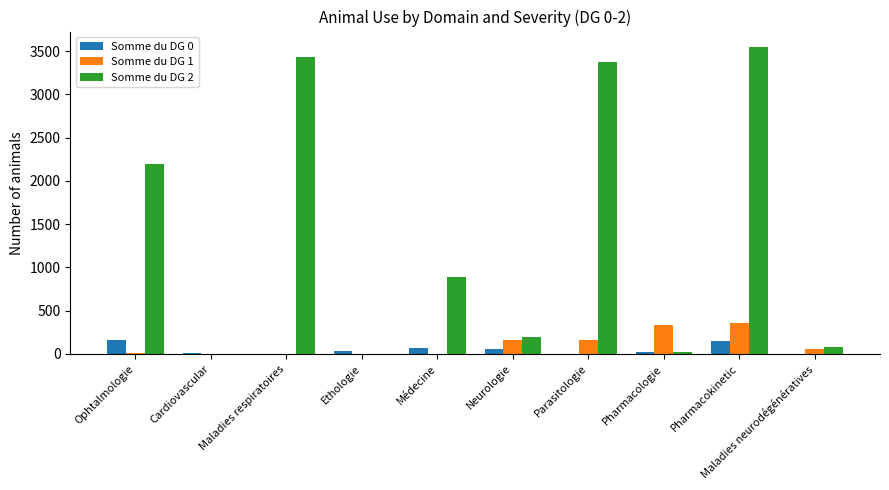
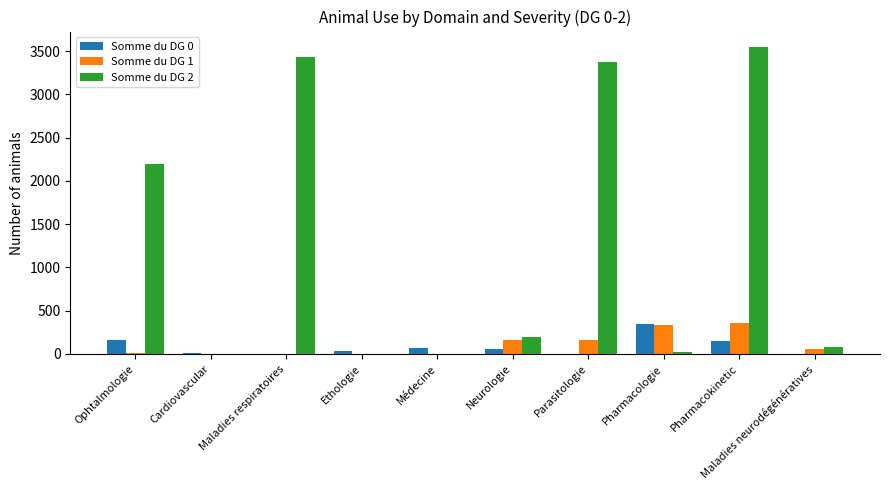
Somme du DG 2, Médecine: 900 -> 0
Somme du DG 0, Pharmacologie: 0 -> 300
